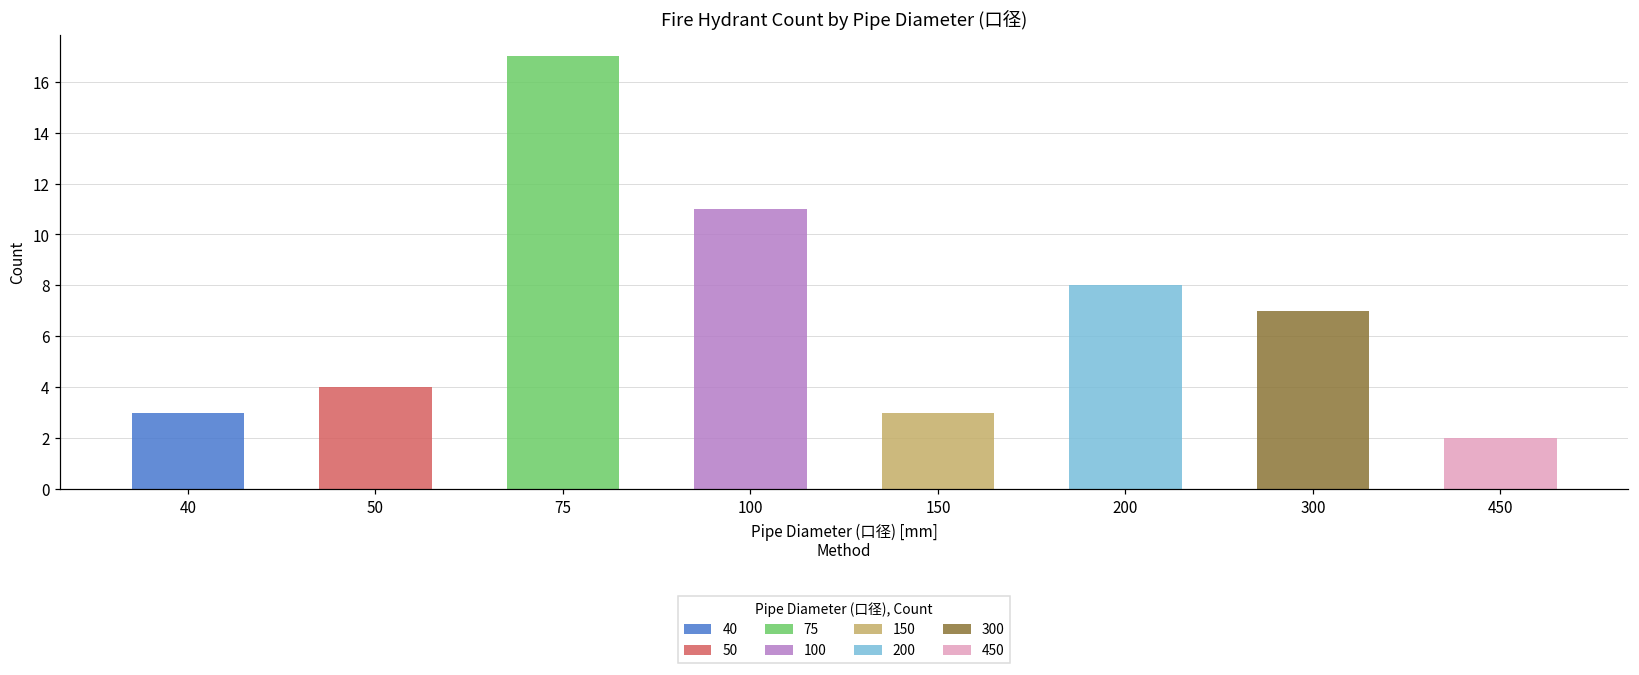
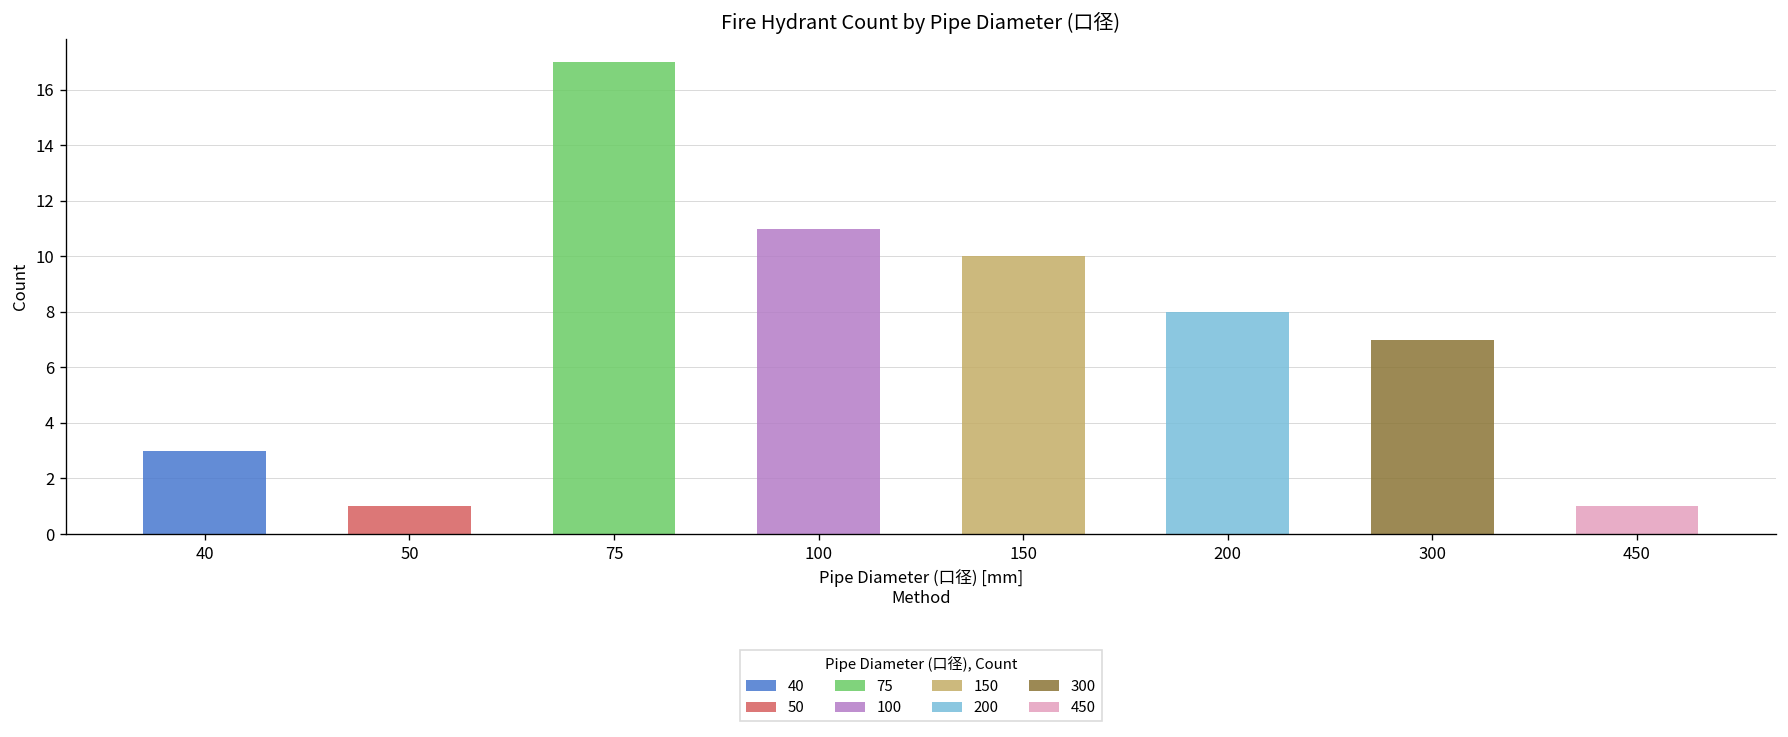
50: 4 -> 1
150: 3 -> 10
450: 2 -> 1
